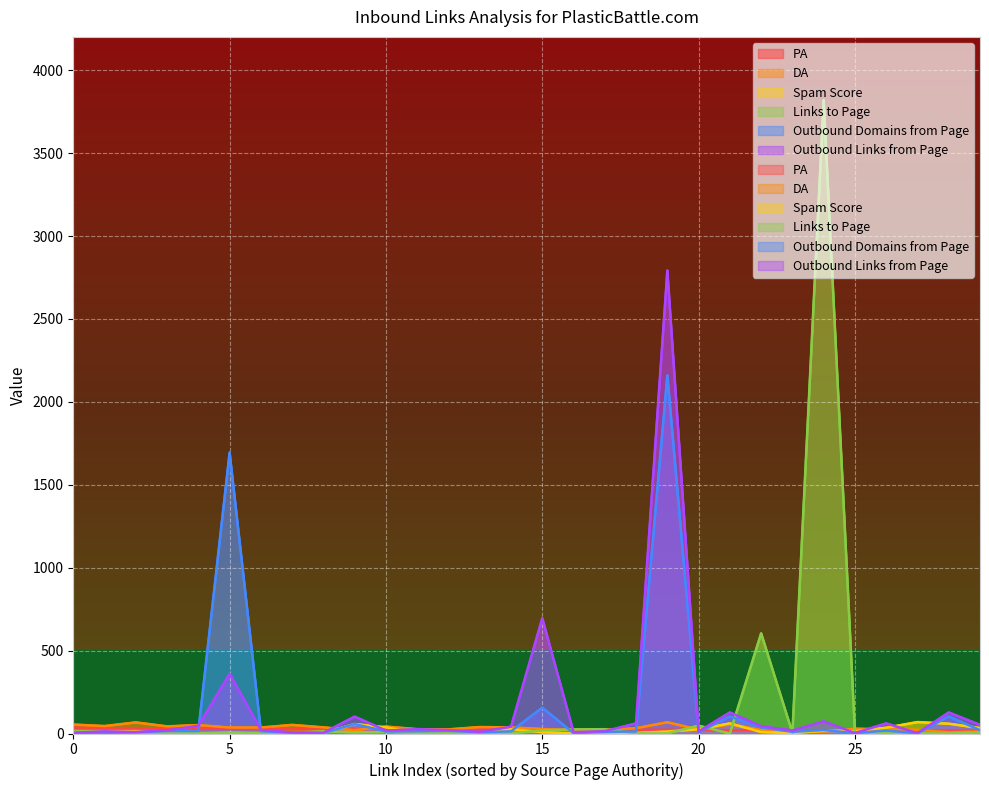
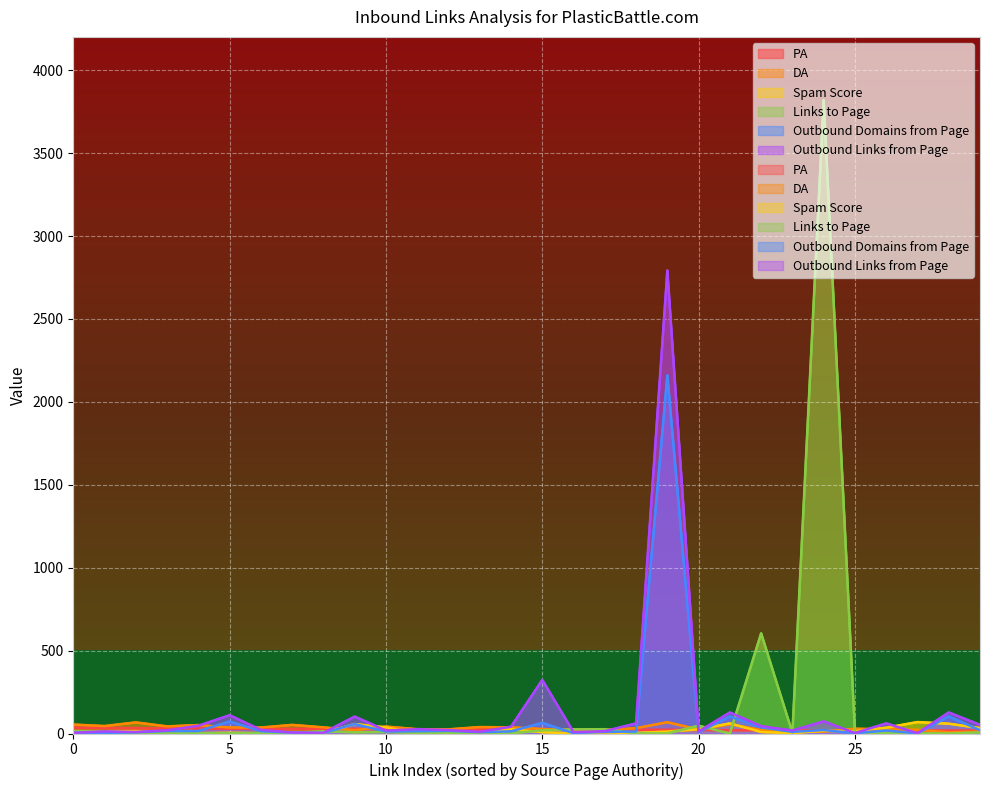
Outbound Domains from Page, 5: 1690 -> 70
Outbound Links from Page, 5: 360 -> 110
Outbound Domains from Page, 15: 160 -> 60
Outbound Links from Page, 15: 700 -> 320
